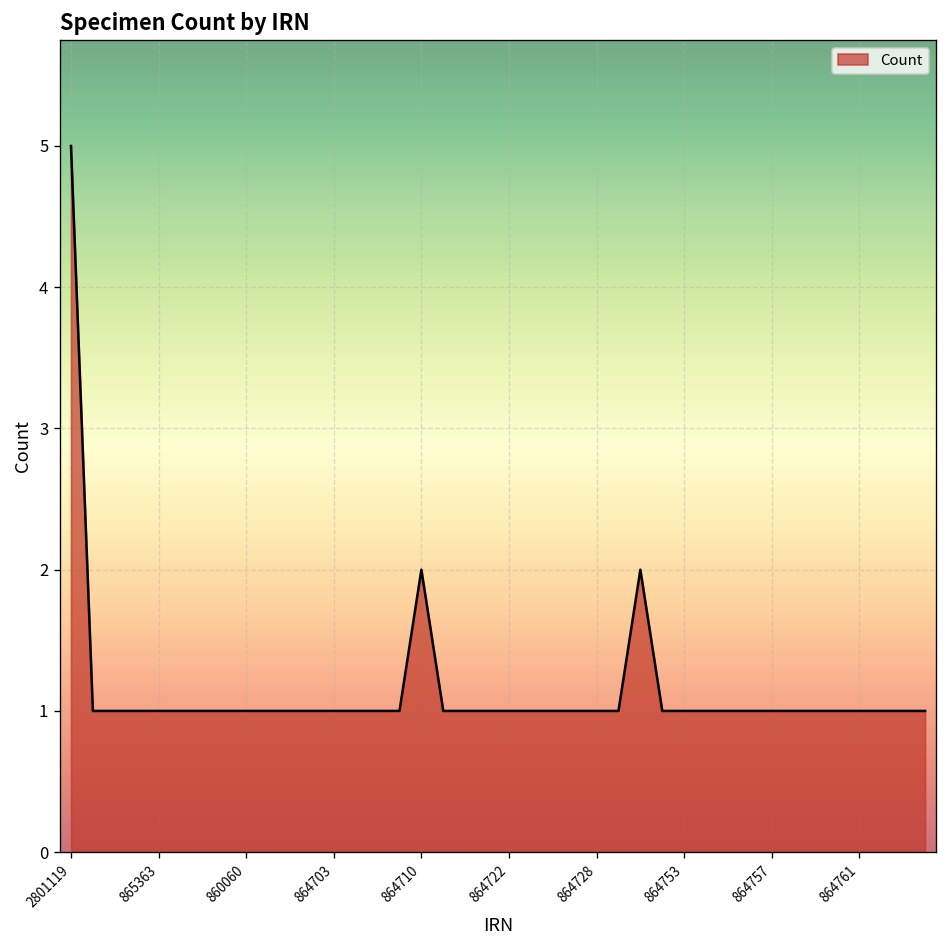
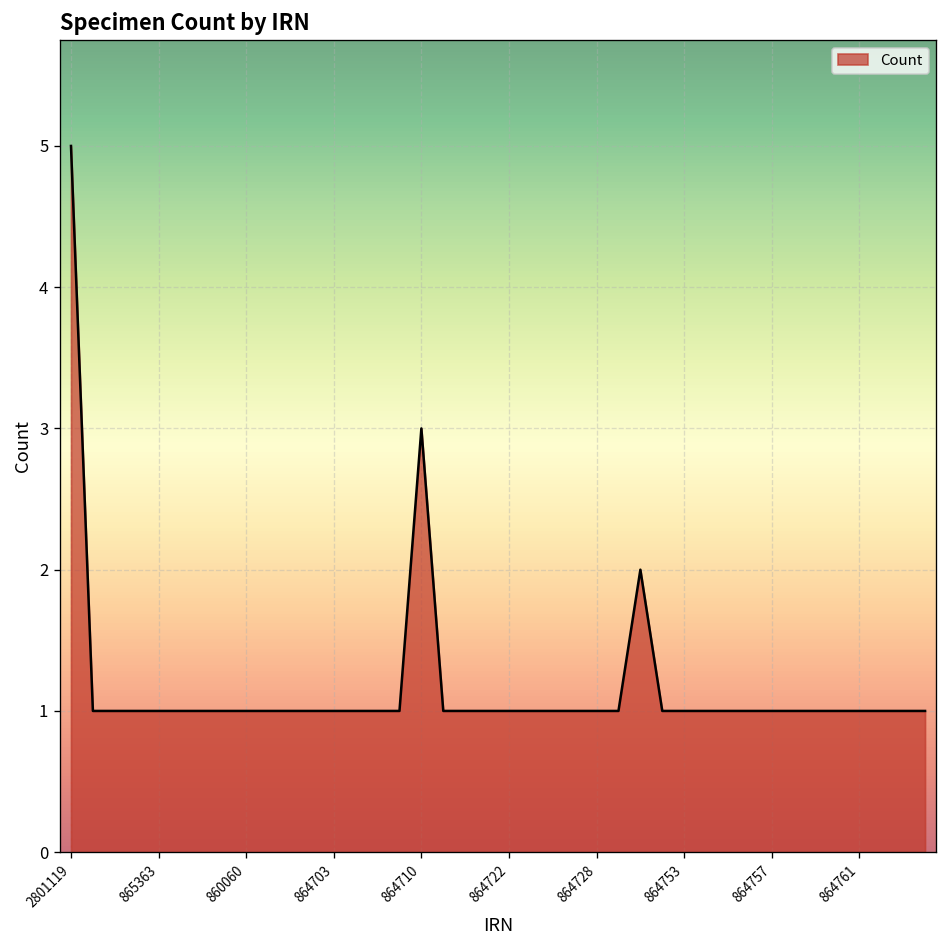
864710: 2 -> 3
